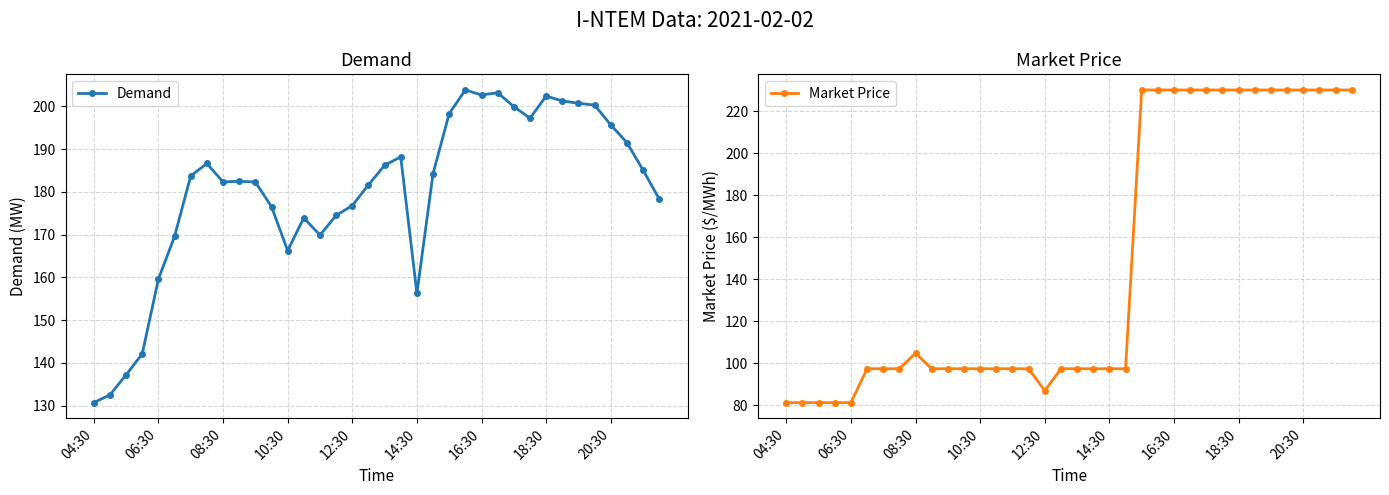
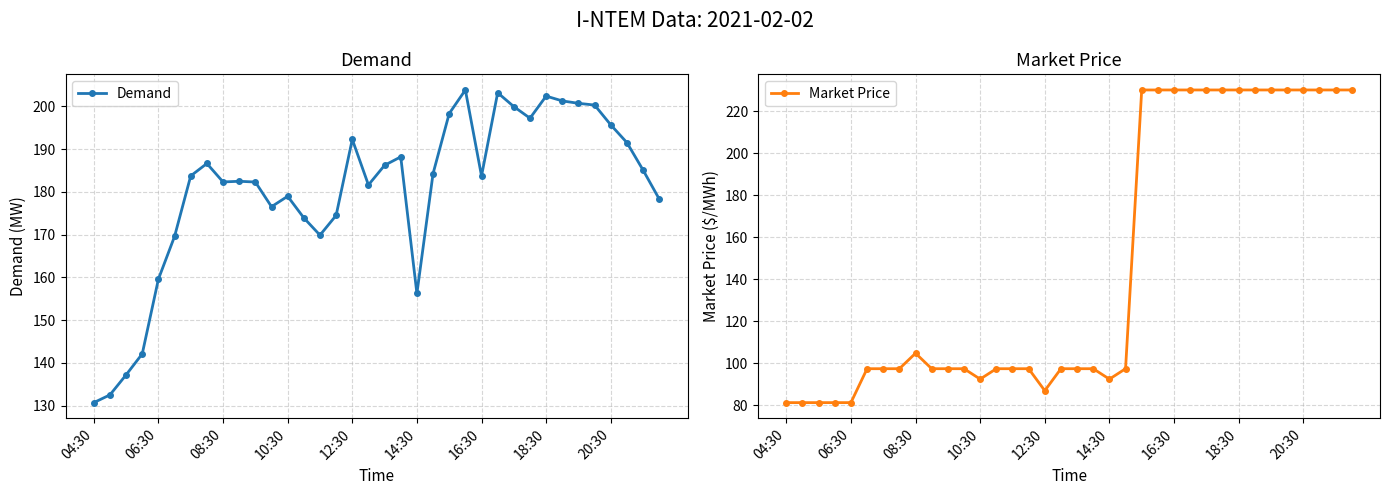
Demand, 10:30: 166 -> 179
Demand, 12:30: 177 -> 192
Demand, 16:30: 203 -> 184
Market Price, 10:30: 97 -> 92
Market Price, 14:30: 97 -> 92
